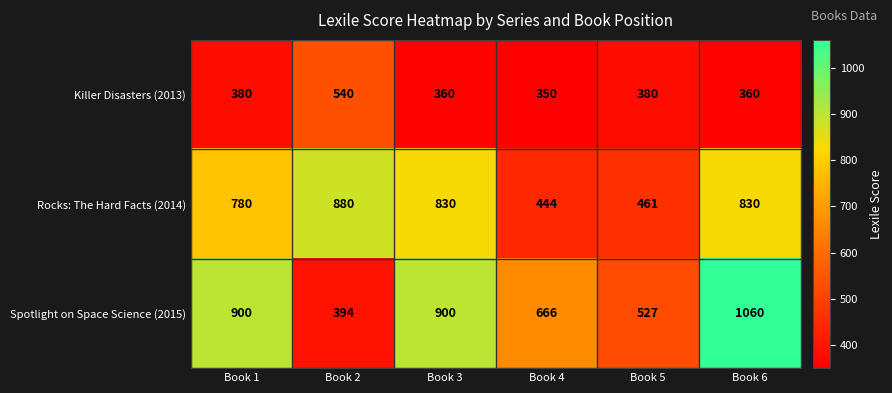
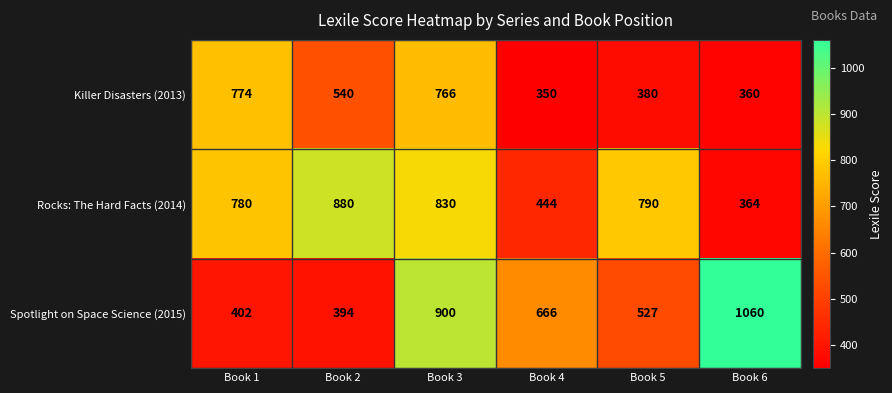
Killer Disasters (2013), Book 1: 380 -> 774
Killer Disasters (2013), Book 3: 360 -> 766
Rocks: The Hard Facts (2014), Book 5: 461 -> 790
Rocks: The Hard Facts (2014), Book 6: 830 -> 364
Spotlight on Space Science (2015), Book 1: 900 -> 402
